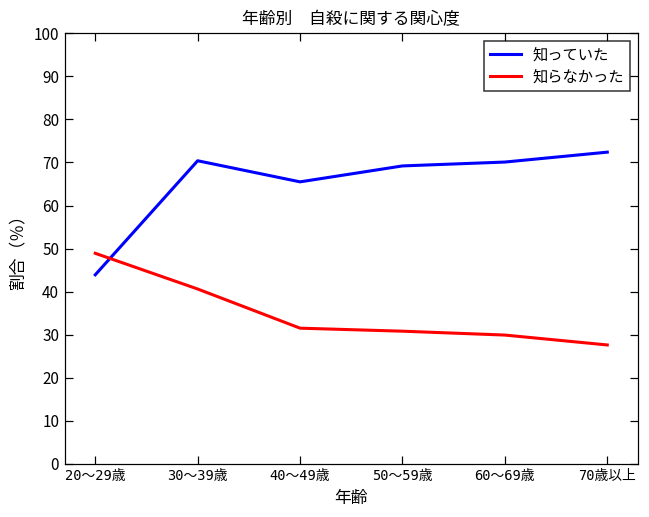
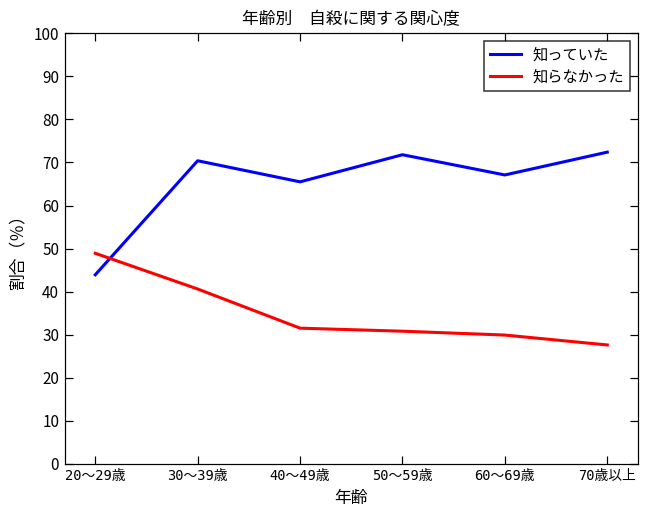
知っていた, 50～59歳: 69 -> 72
知っていた, 60～69歳: 70 -> 67
